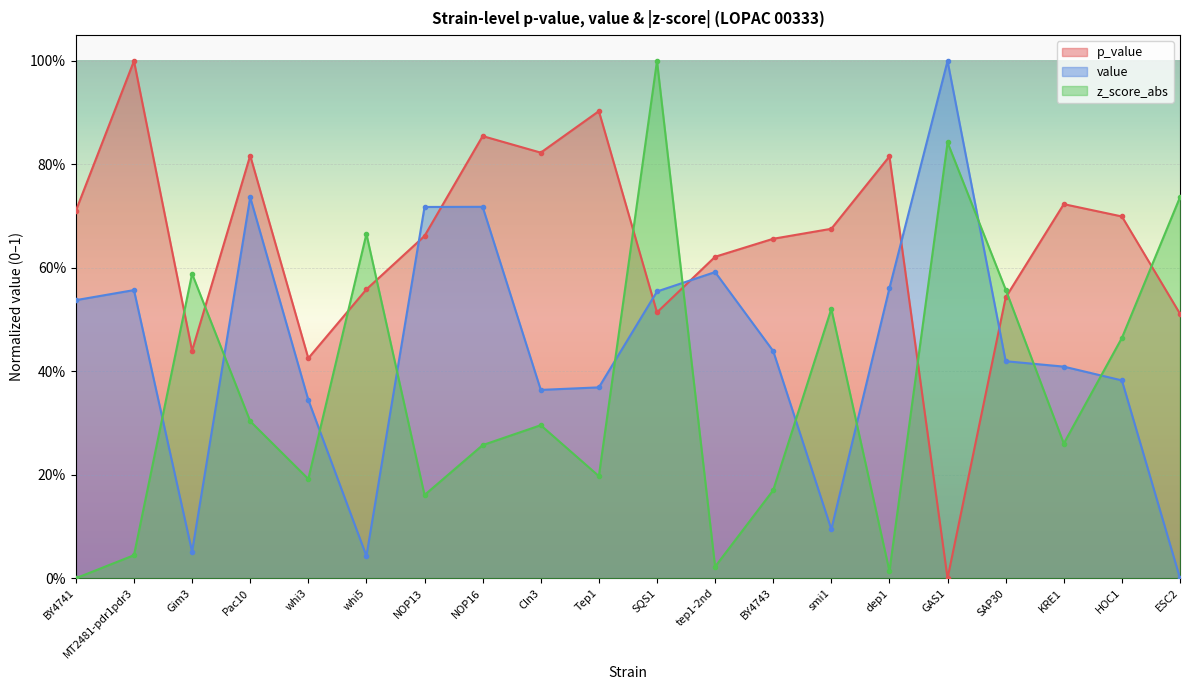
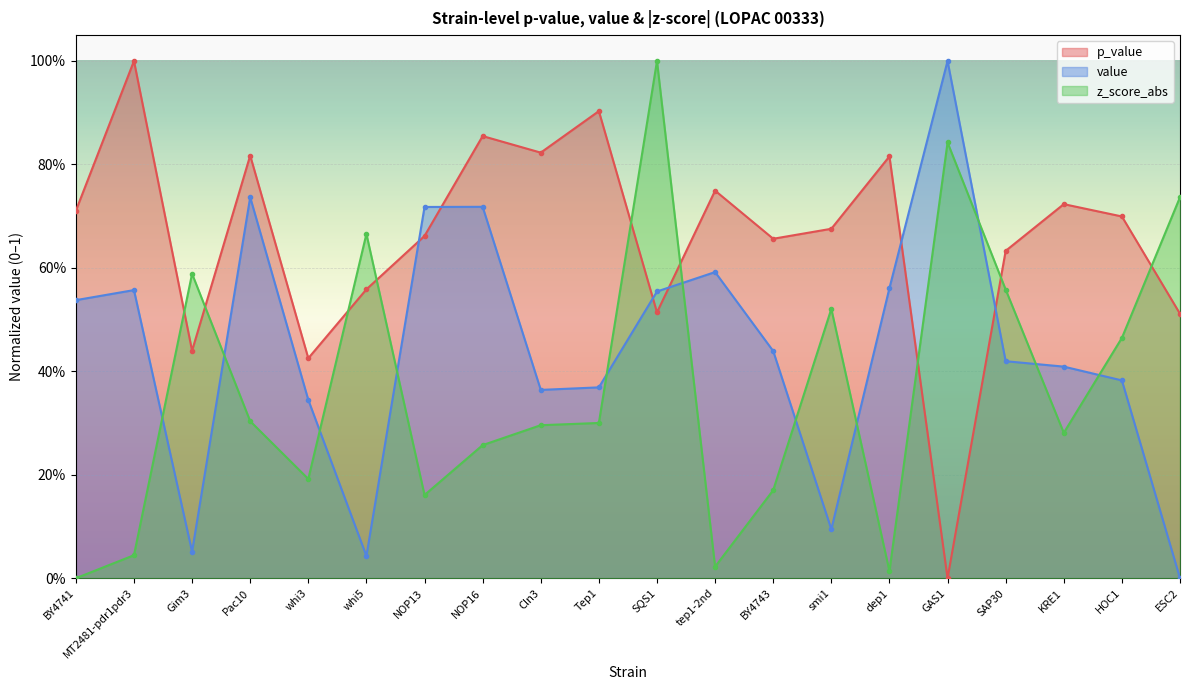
z_score_abs, Tep1: 20% -> 30%
p_value, tep1-2nd: 62% -> 75%
p_value, SAP30: 54% -> 63%
z_score_abs, KRE1: 26% -> 28%
